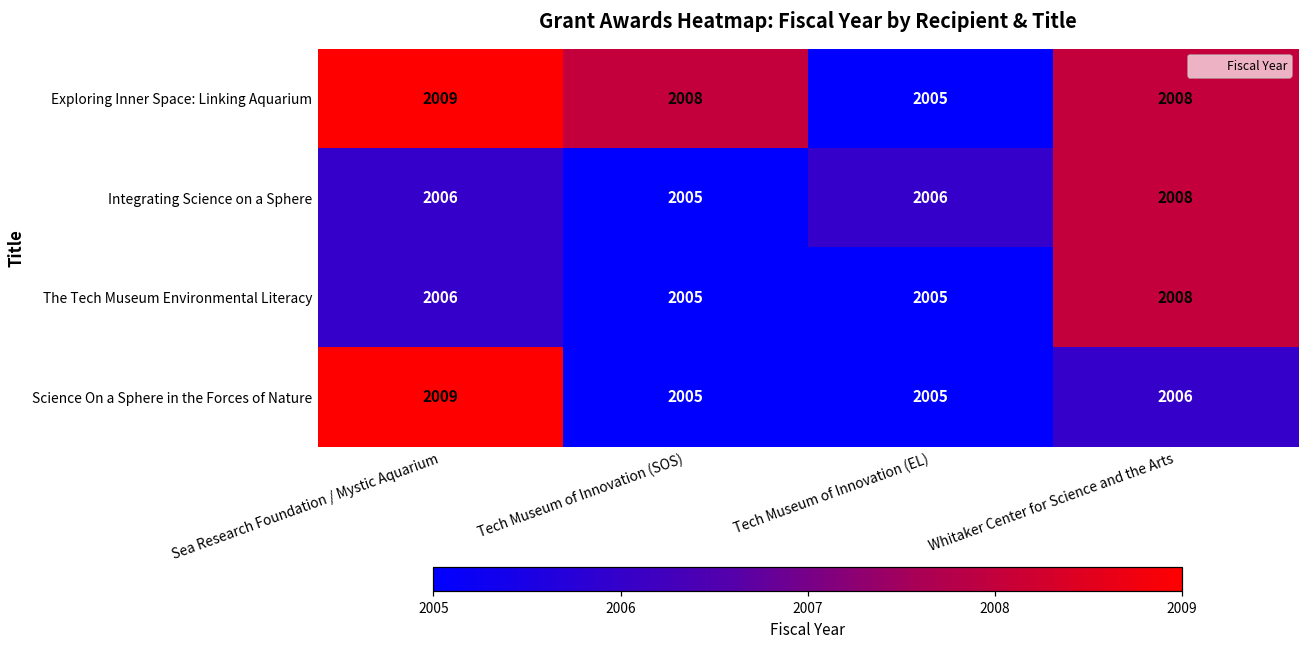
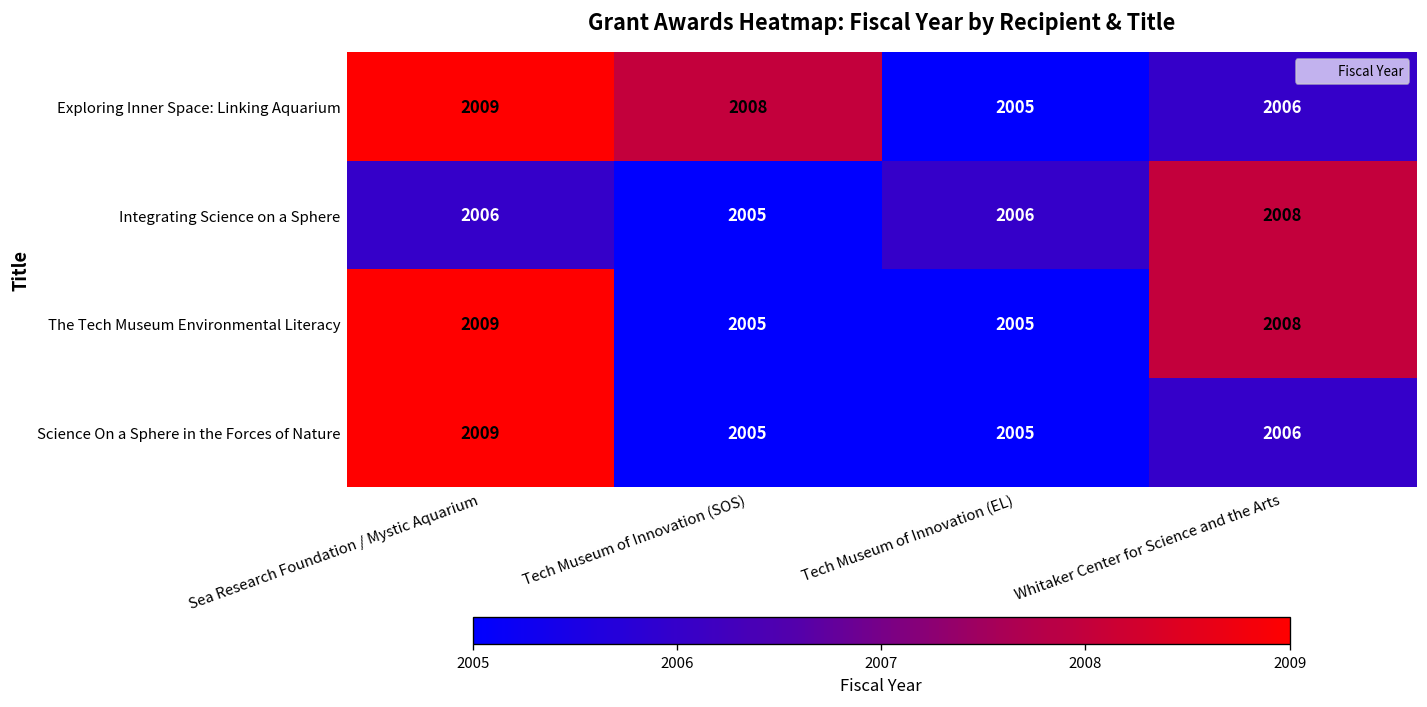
Exploring Inner Space: Linking Aquarium, Whitaker Center for Science and the Arts: 2008 -> 2006
The Tech Museum Environmental Literacy, Sea Research Foundation / Mystic Aquarium: 2006 -> 2009
